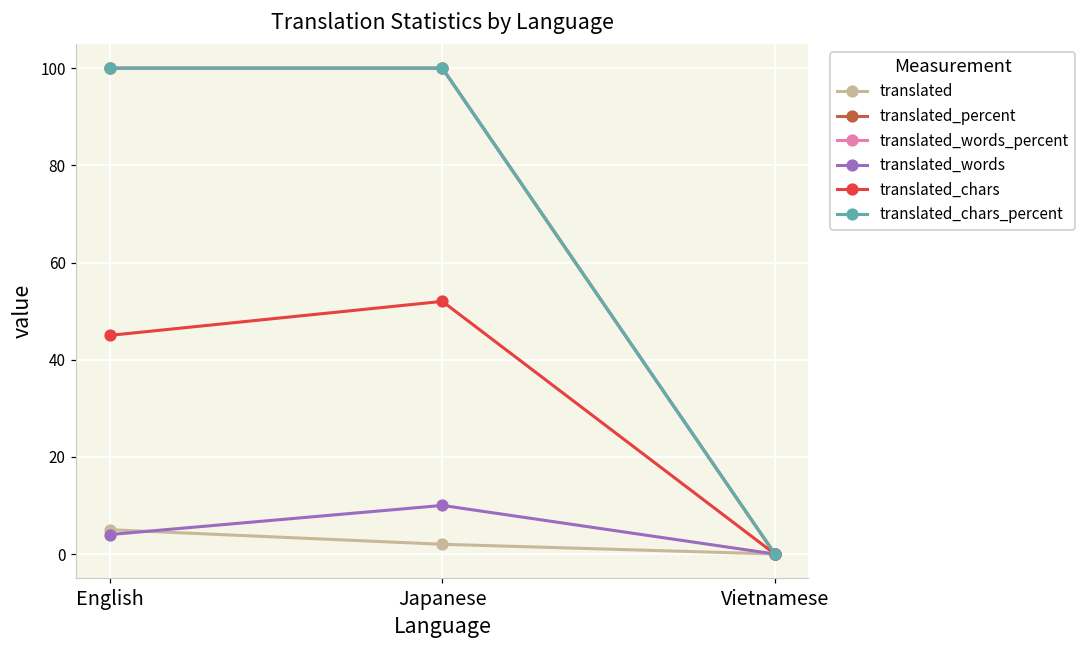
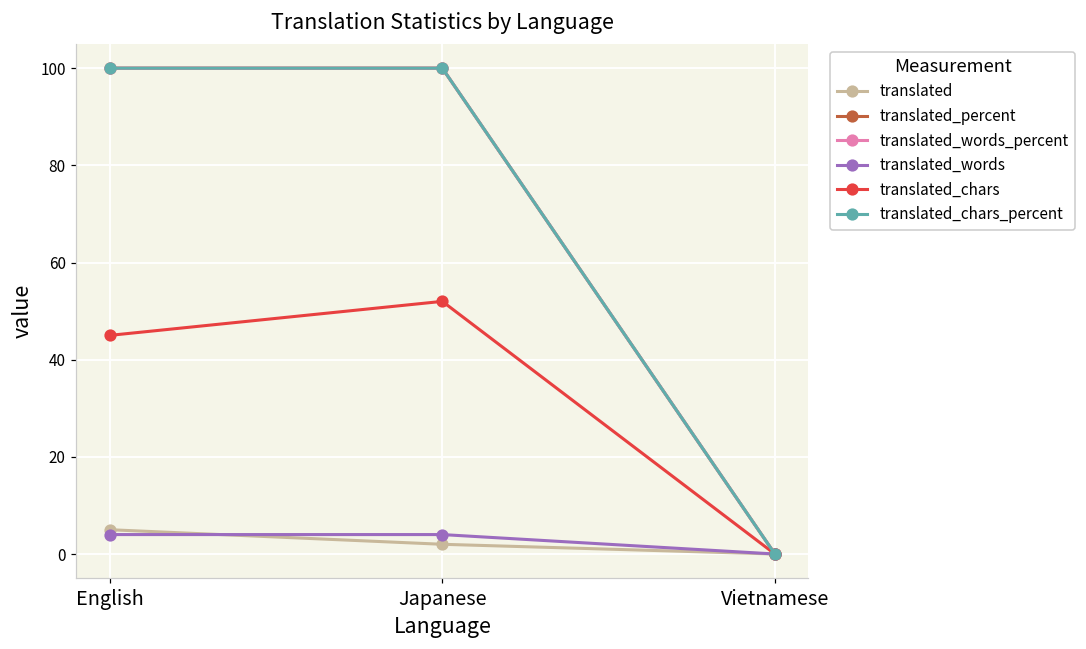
translated_words, Japanese: 10 -> 4
